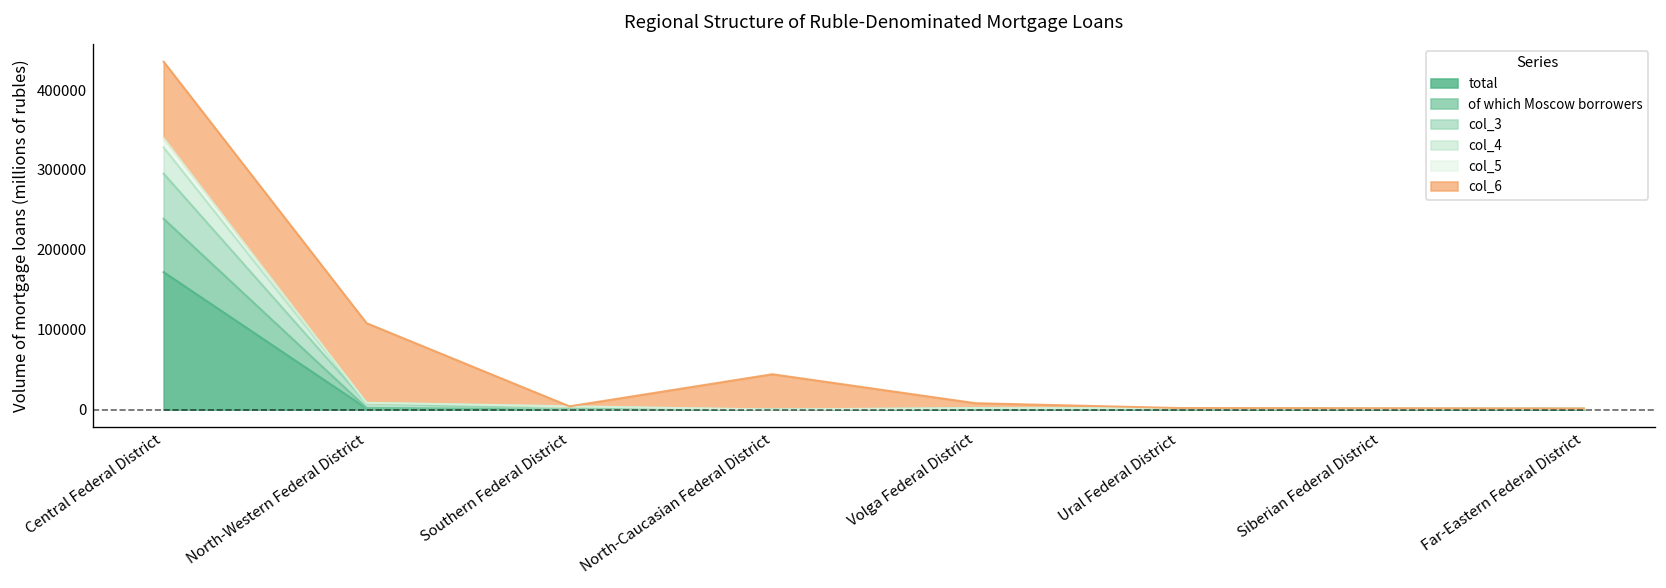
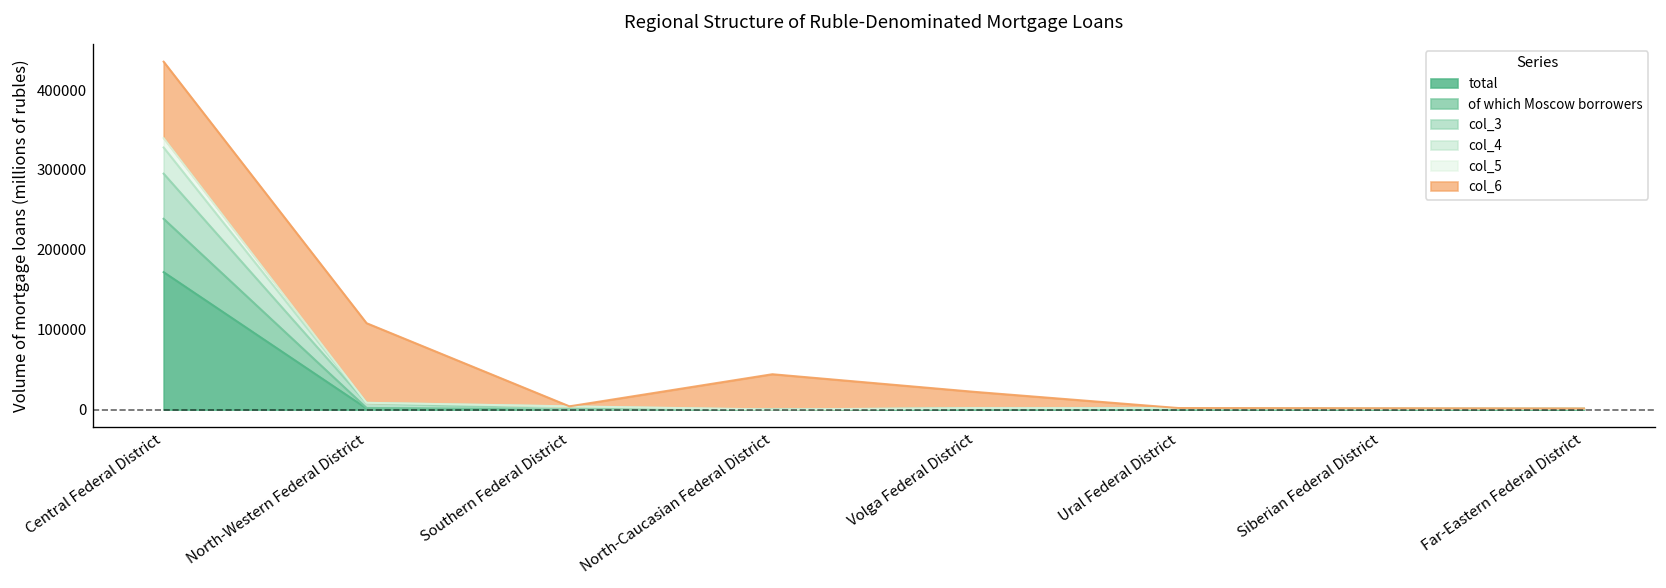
col_6, Volga Federal District: 10000 -> 20000
